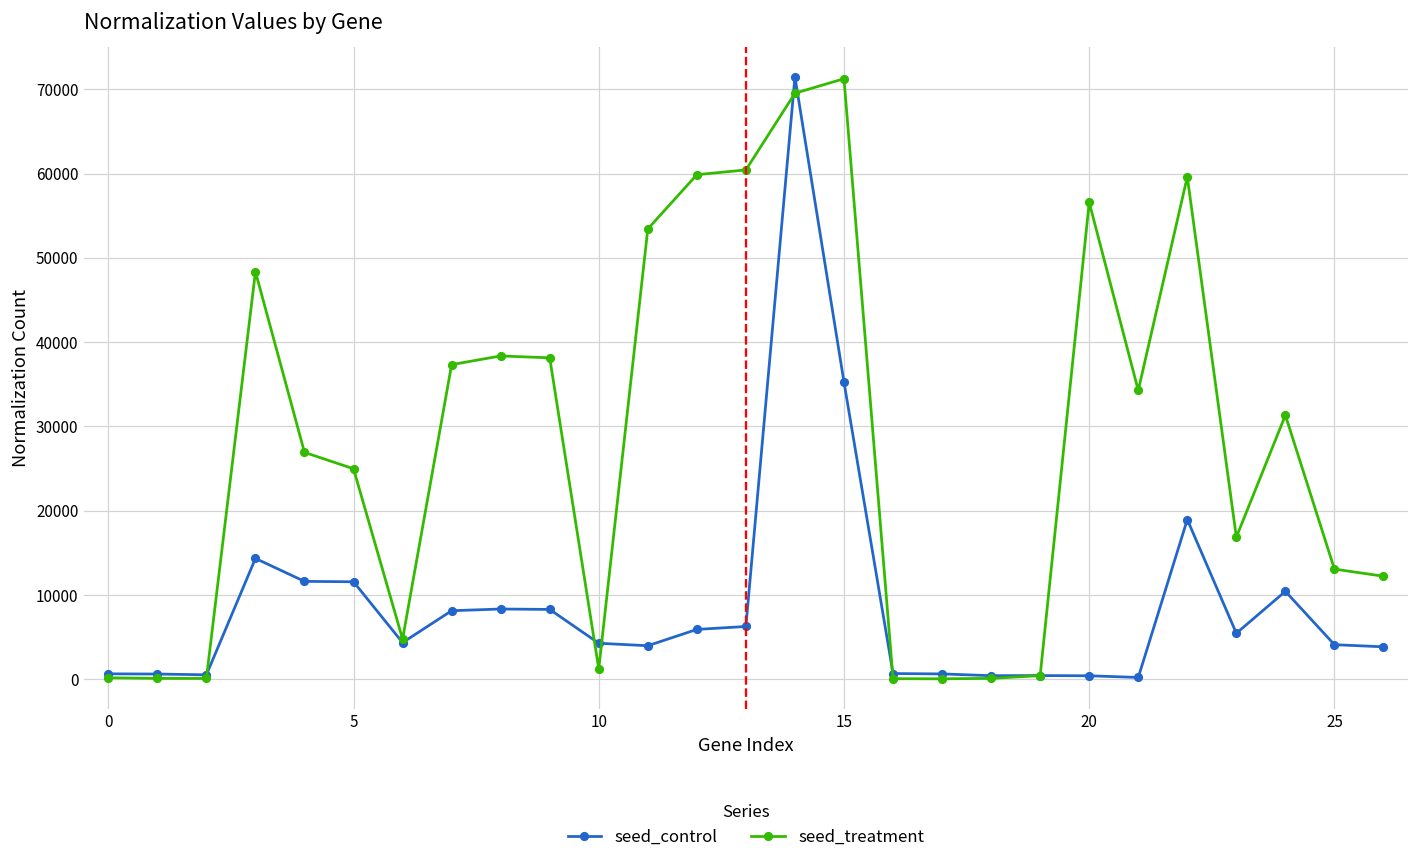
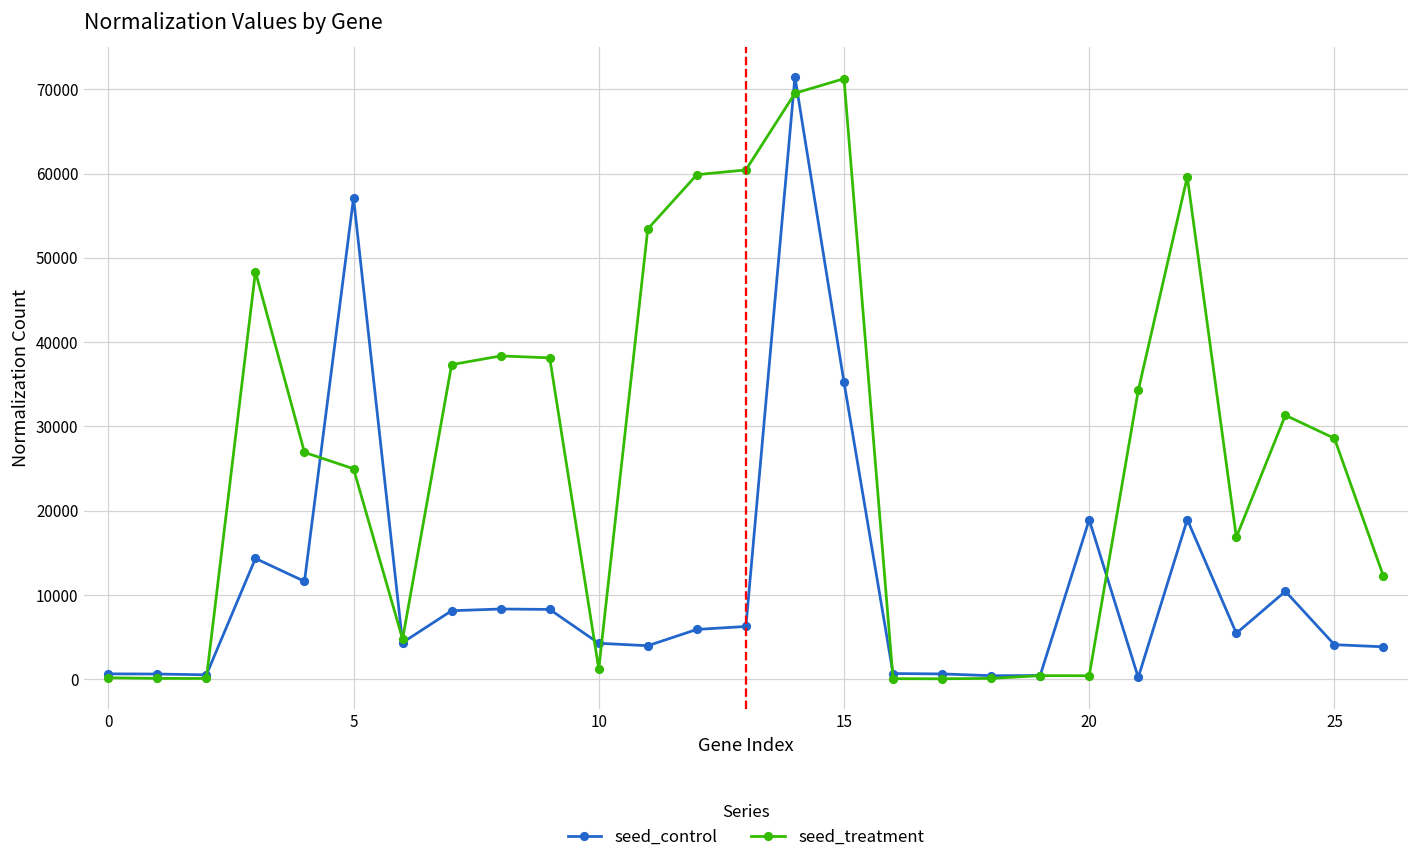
seed_control, 5: 12000 -> 57000
seed_control, 20: 0 -> 19000
seed_treatment, 20: 57000 -> 0
seed_treatment, 25: 13000 -> 29000
